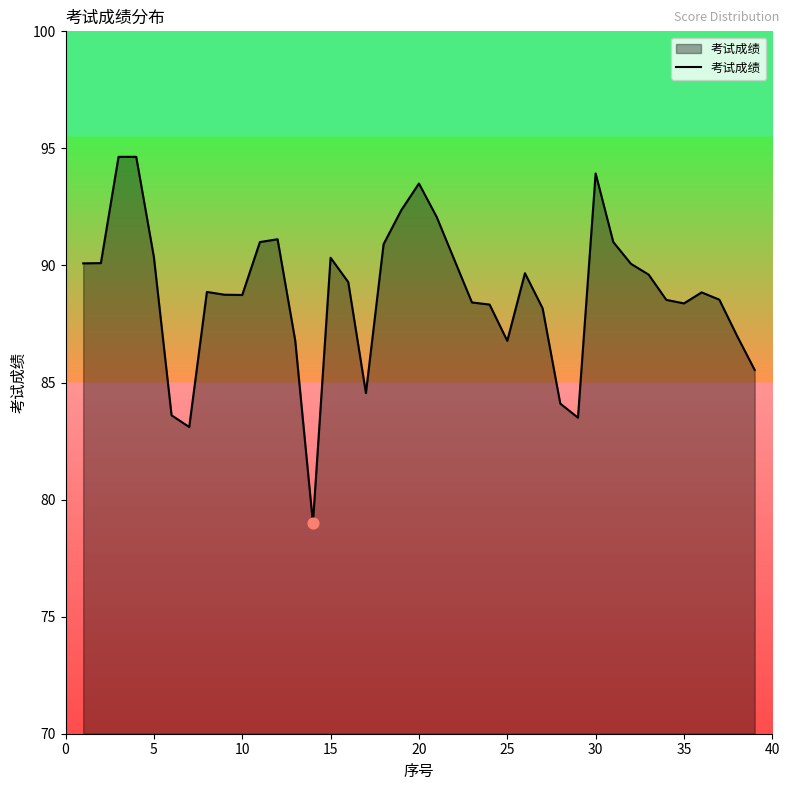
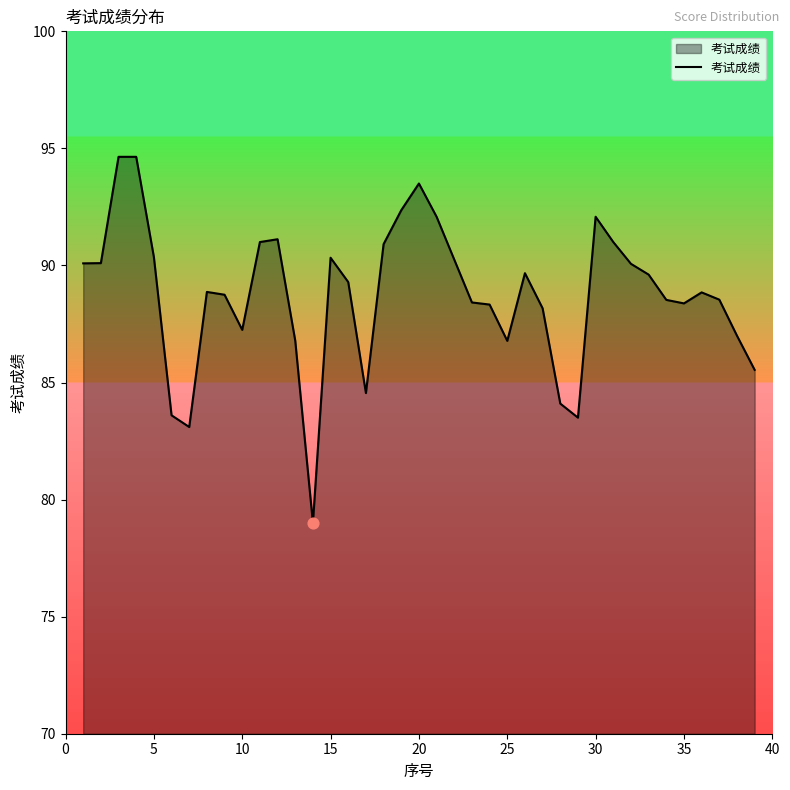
考试成绩, 10: 88.7 -> 87.3
考试成绩, 30: 93.9 -> 92.1
